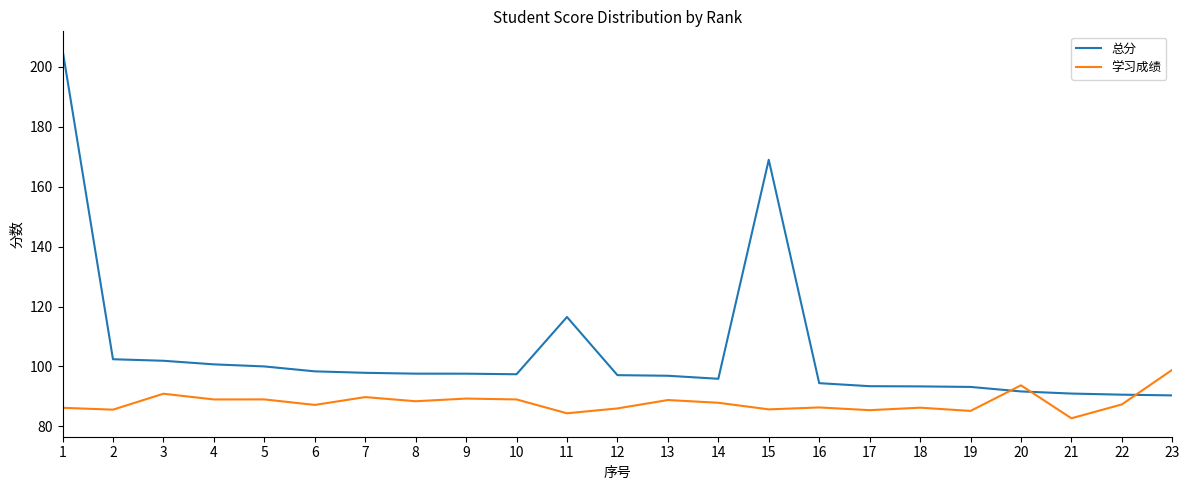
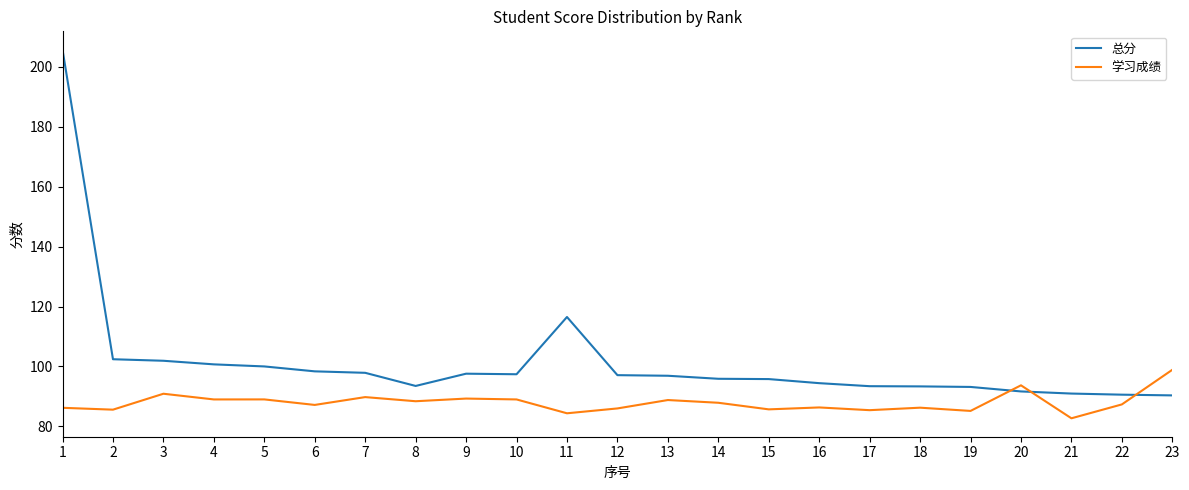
总分, 8: 98 -> 94
总分, 15: 169 -> 96
